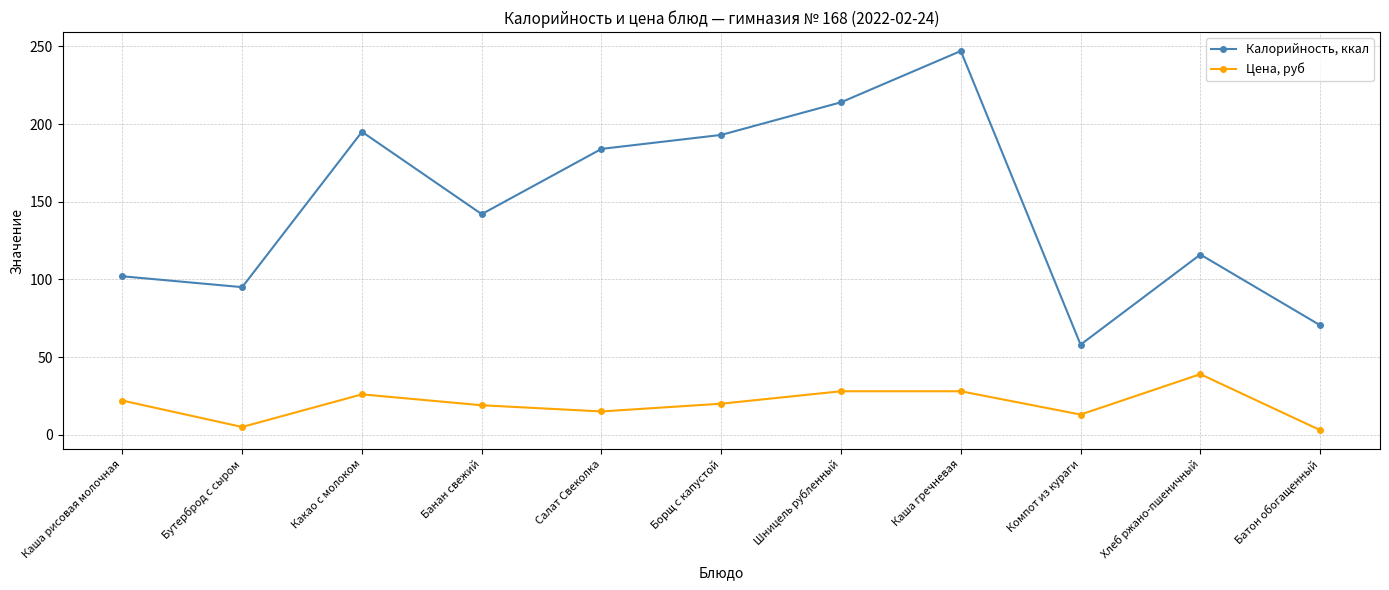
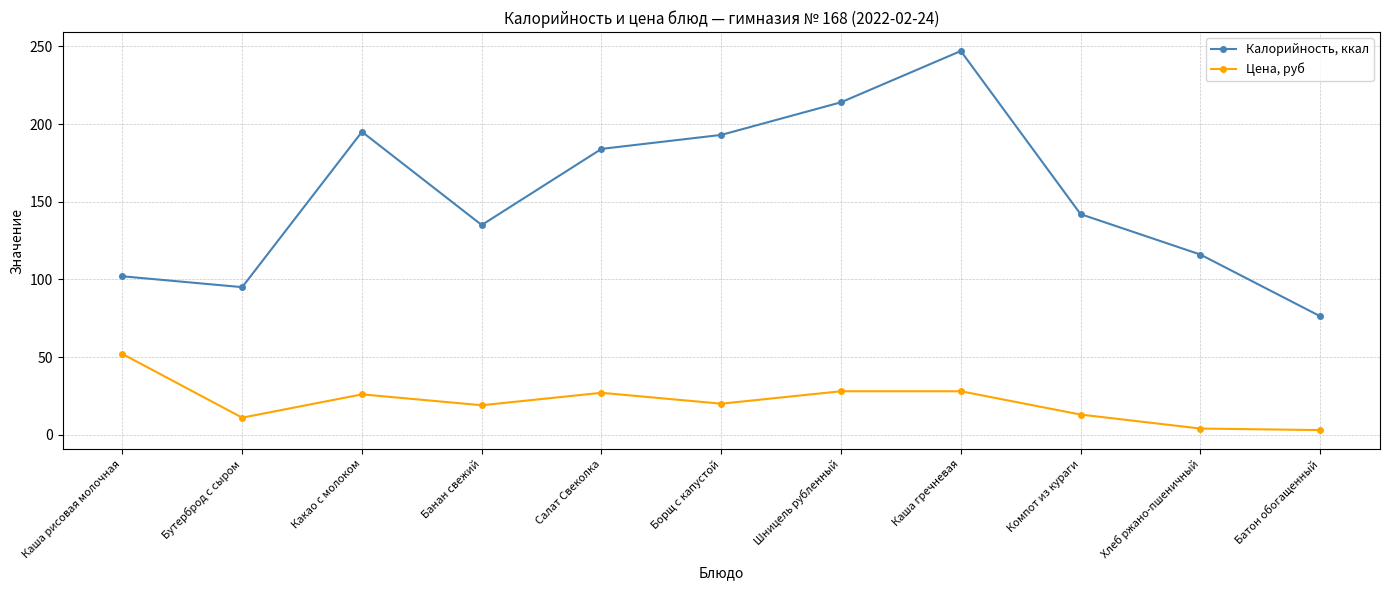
Цена, руб, Каша рисовая молочная: 22 -> 52
Цена, руб, Бутерброд с сыром: 5 -> 11
Калорийность, ккал, Банан свежий: 142 -> 135
Цена, руб, Салат Свеколка: 15 -> 27
Калорийность, ккал, Компот из кураги: 58 -> 142
Цена, руб, Хлеб ржано-пшеничный: 39 -> 4
Калорийность, ккал, Батон обогащенный: 71 -> 76
